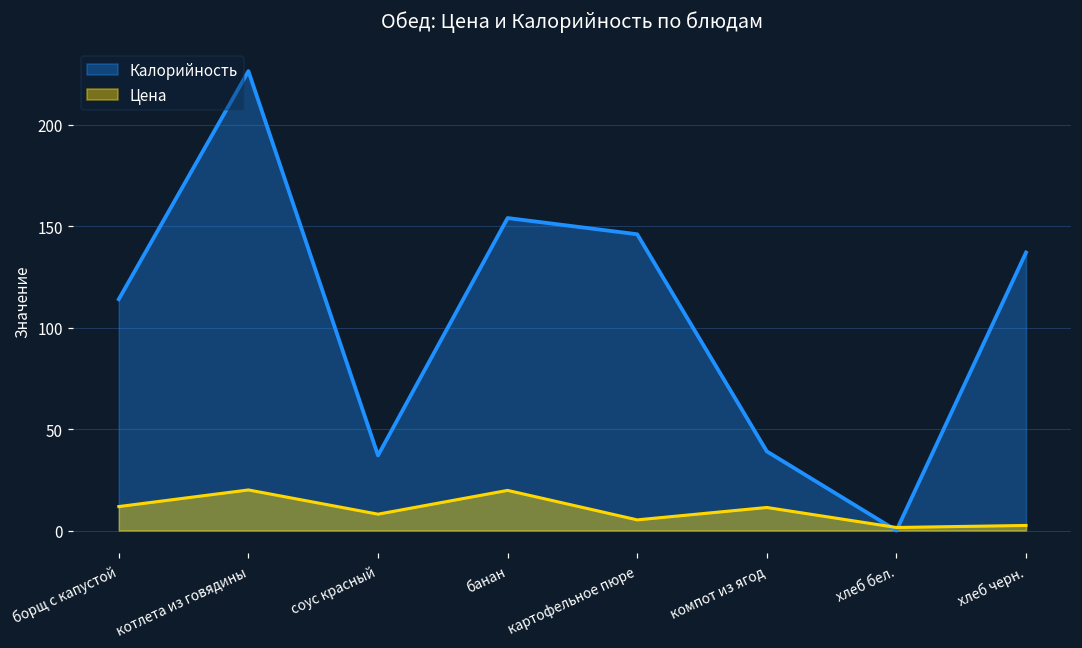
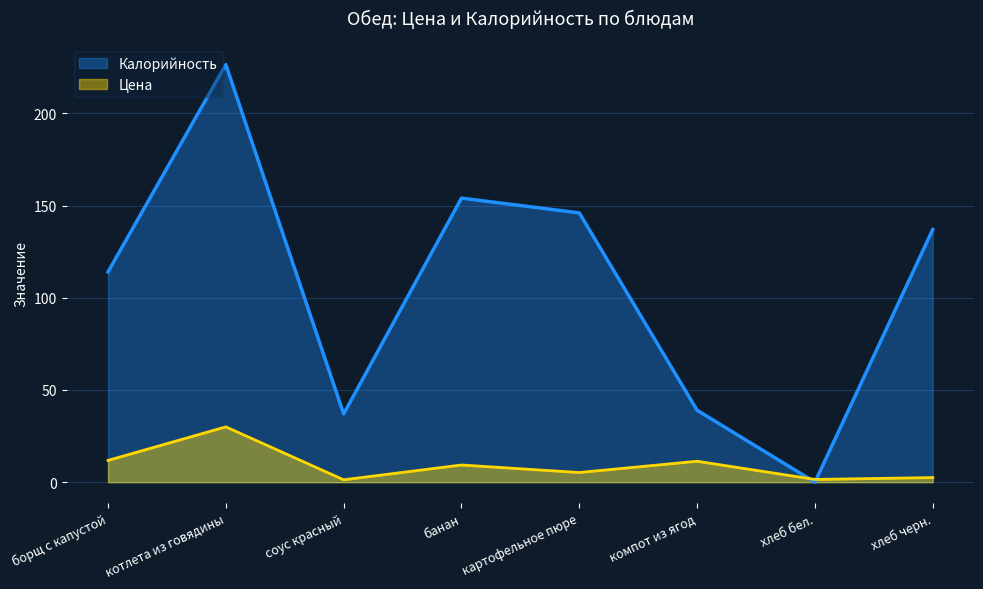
Цена, котлета из говядины: 20 -> 30
Цена, соус красный: 8 -> 1
Цена, банан: 20 -> 9
